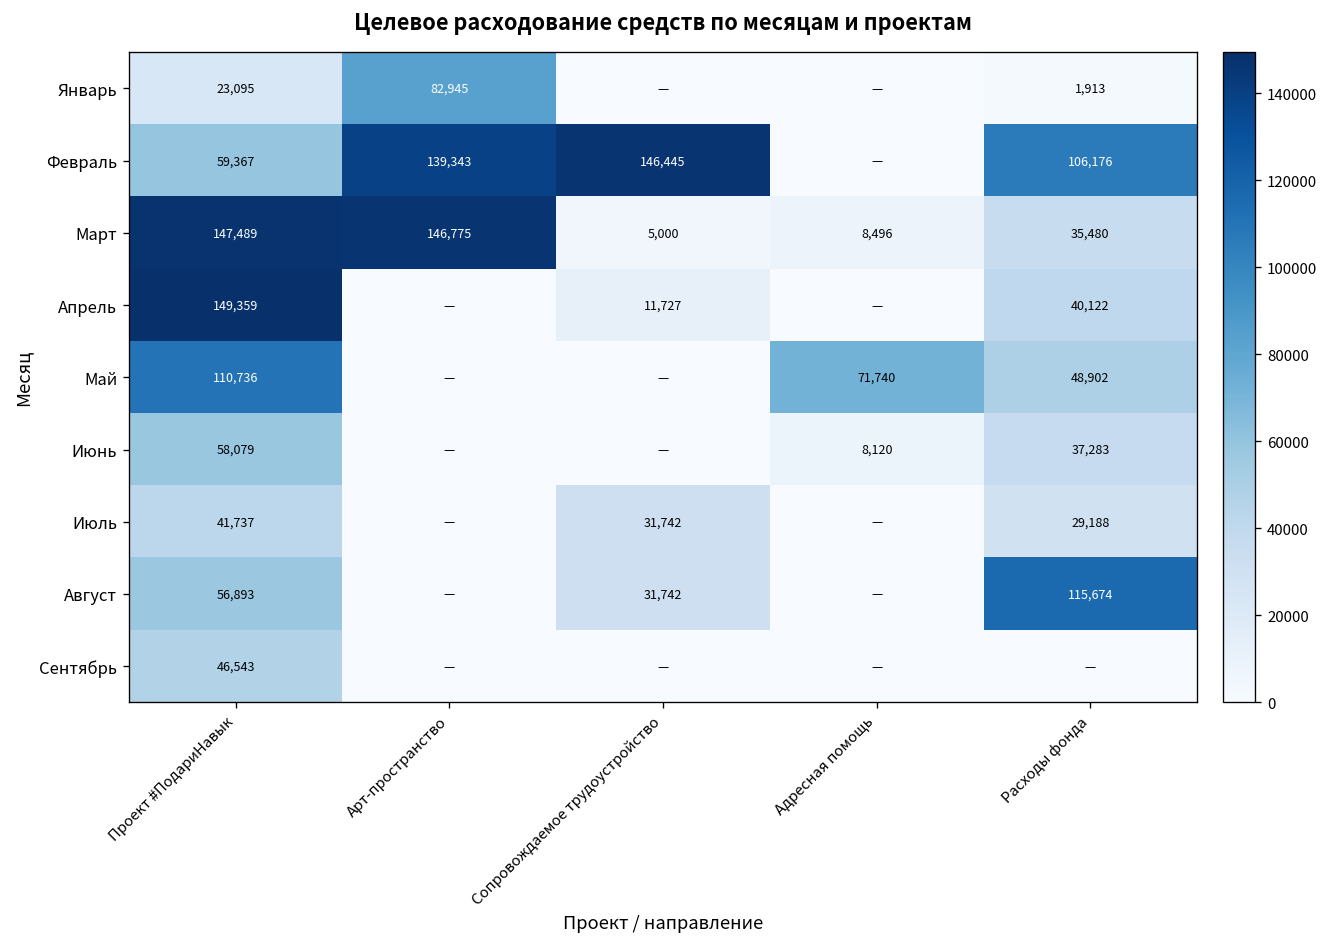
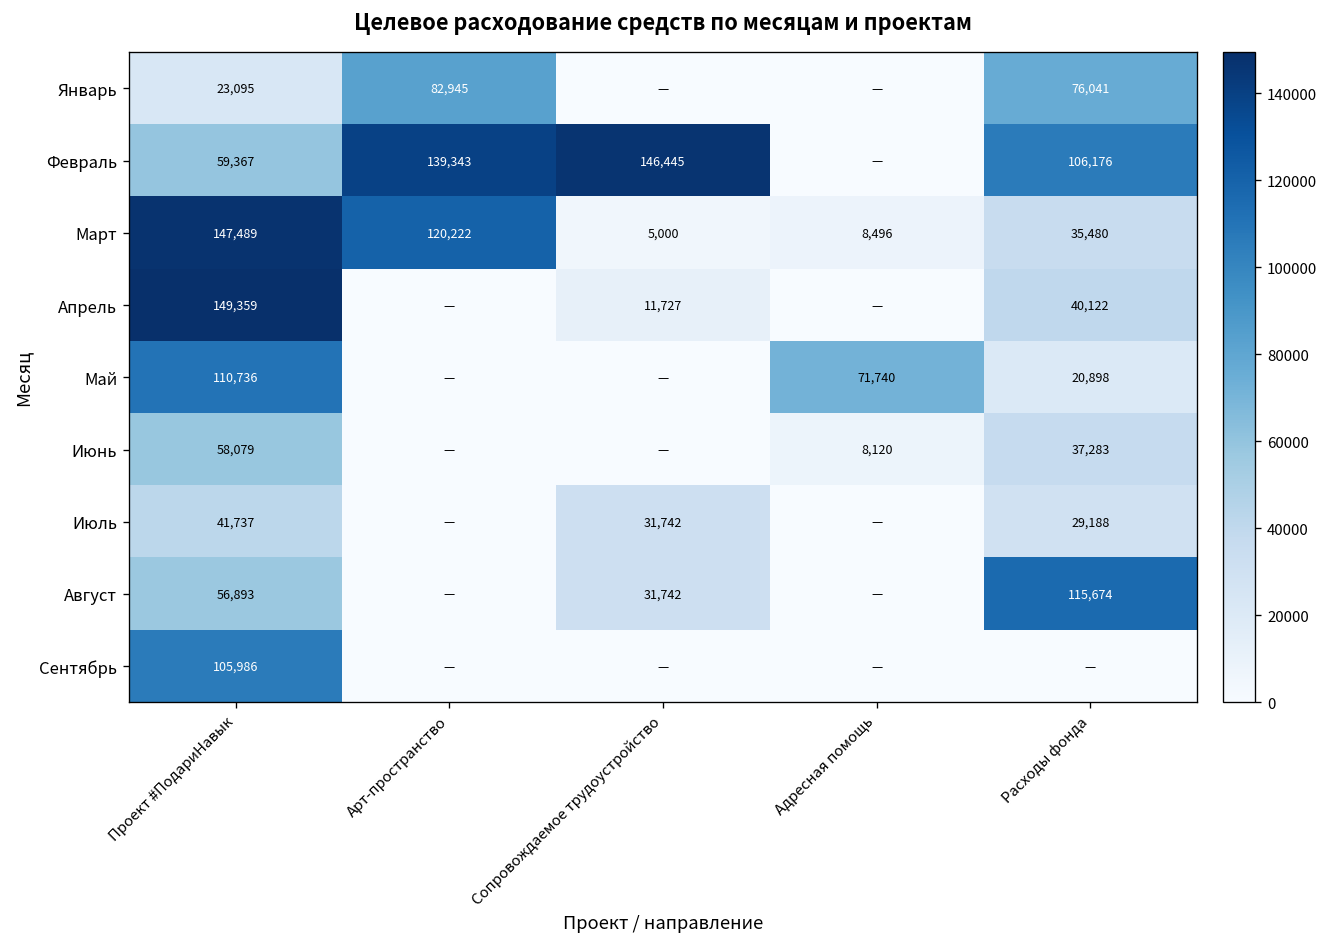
Январь, Расходы фонда: 1,913 -> 76,041
Март, Арт-пространство: 146,775 -> 120,222
Май, Расходы фонда: 48,902 -> 20,898
Сентябрь, Проект #ПодариНавык: 46,543 -> 105,986
